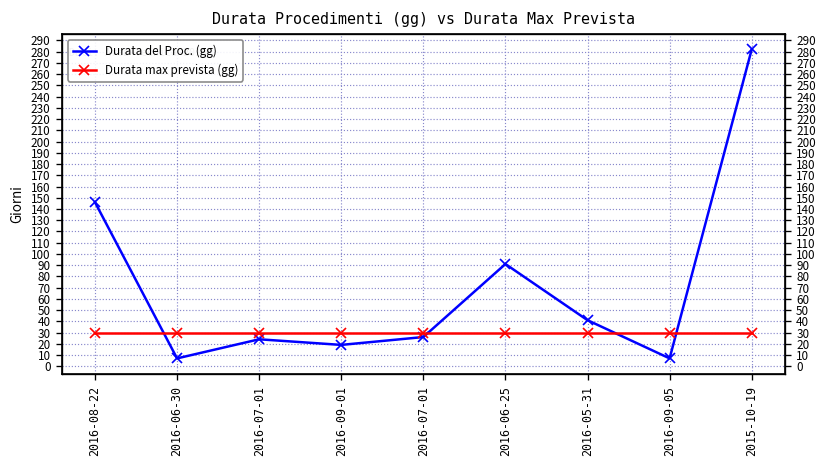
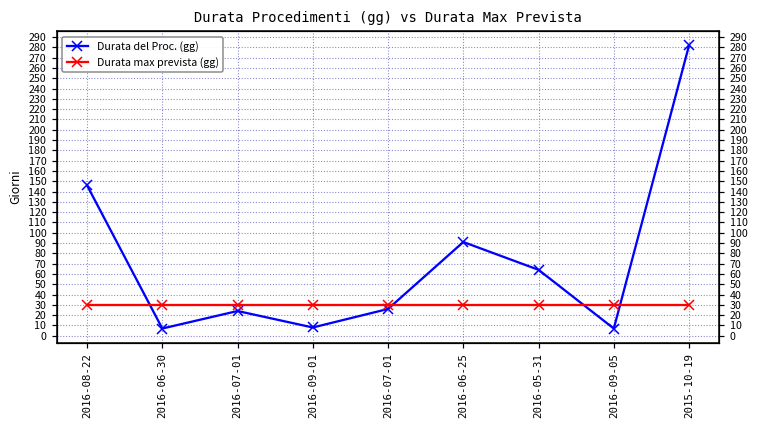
Durata del Proc. (gg), 2016-09-01: 20 -> 10
Durata del Proc. (gg), 2016-05-31: 40 -> 60
